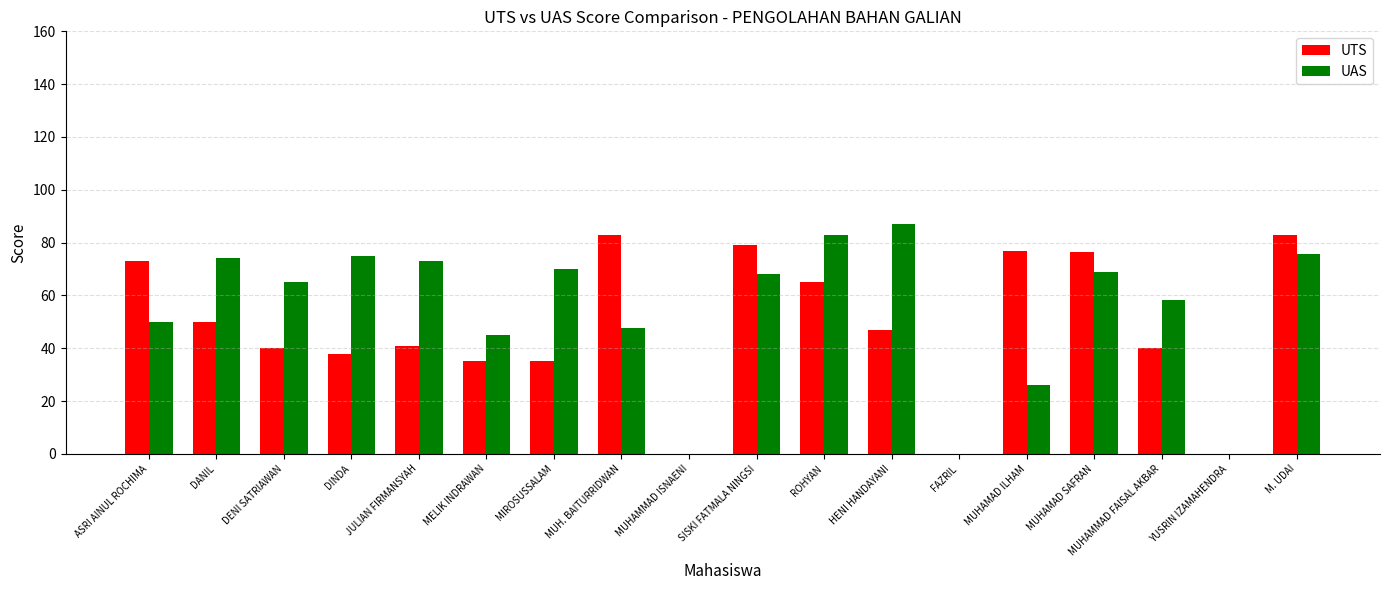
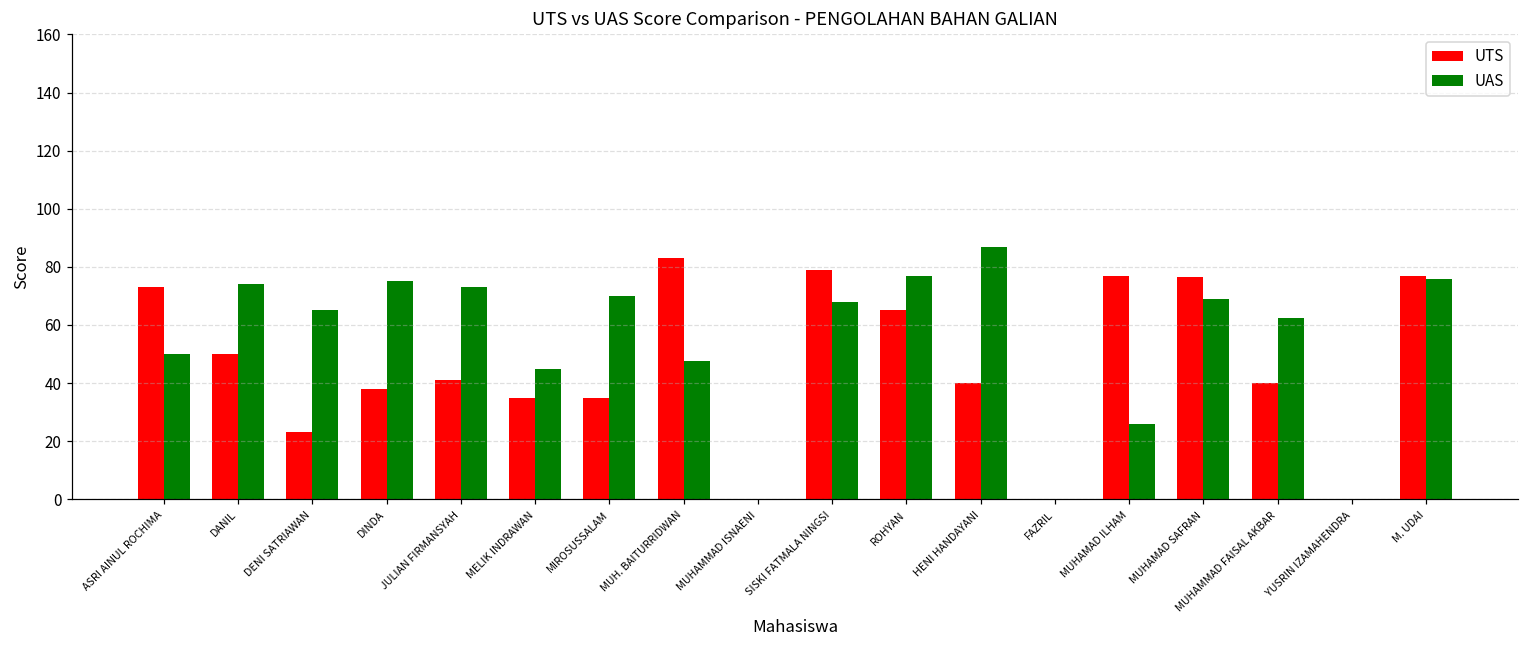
UTS, DENI SATRIAWAN: 40 -> 23
UAS, ROHYAN: 83 -> 77
UTS, HENI HANDAYANI: 47 -> 40
UAS, MUHAMMAD FAISAL AKBAR: 58 -> 63
UTS, M. UDAI: 83 -> 77
